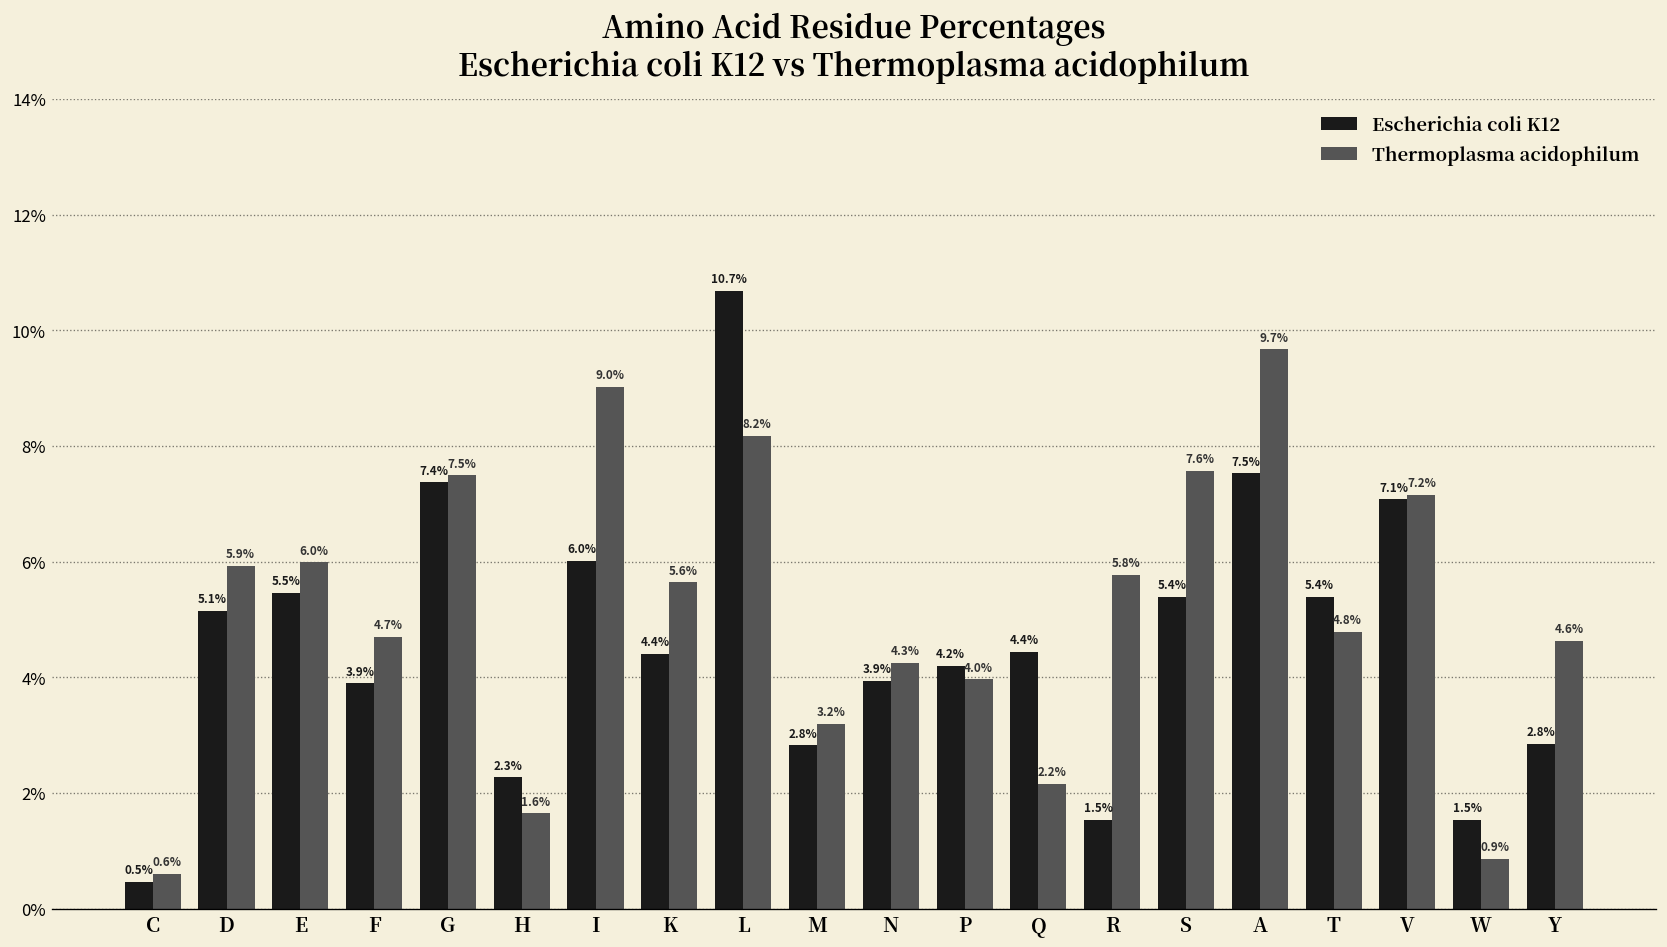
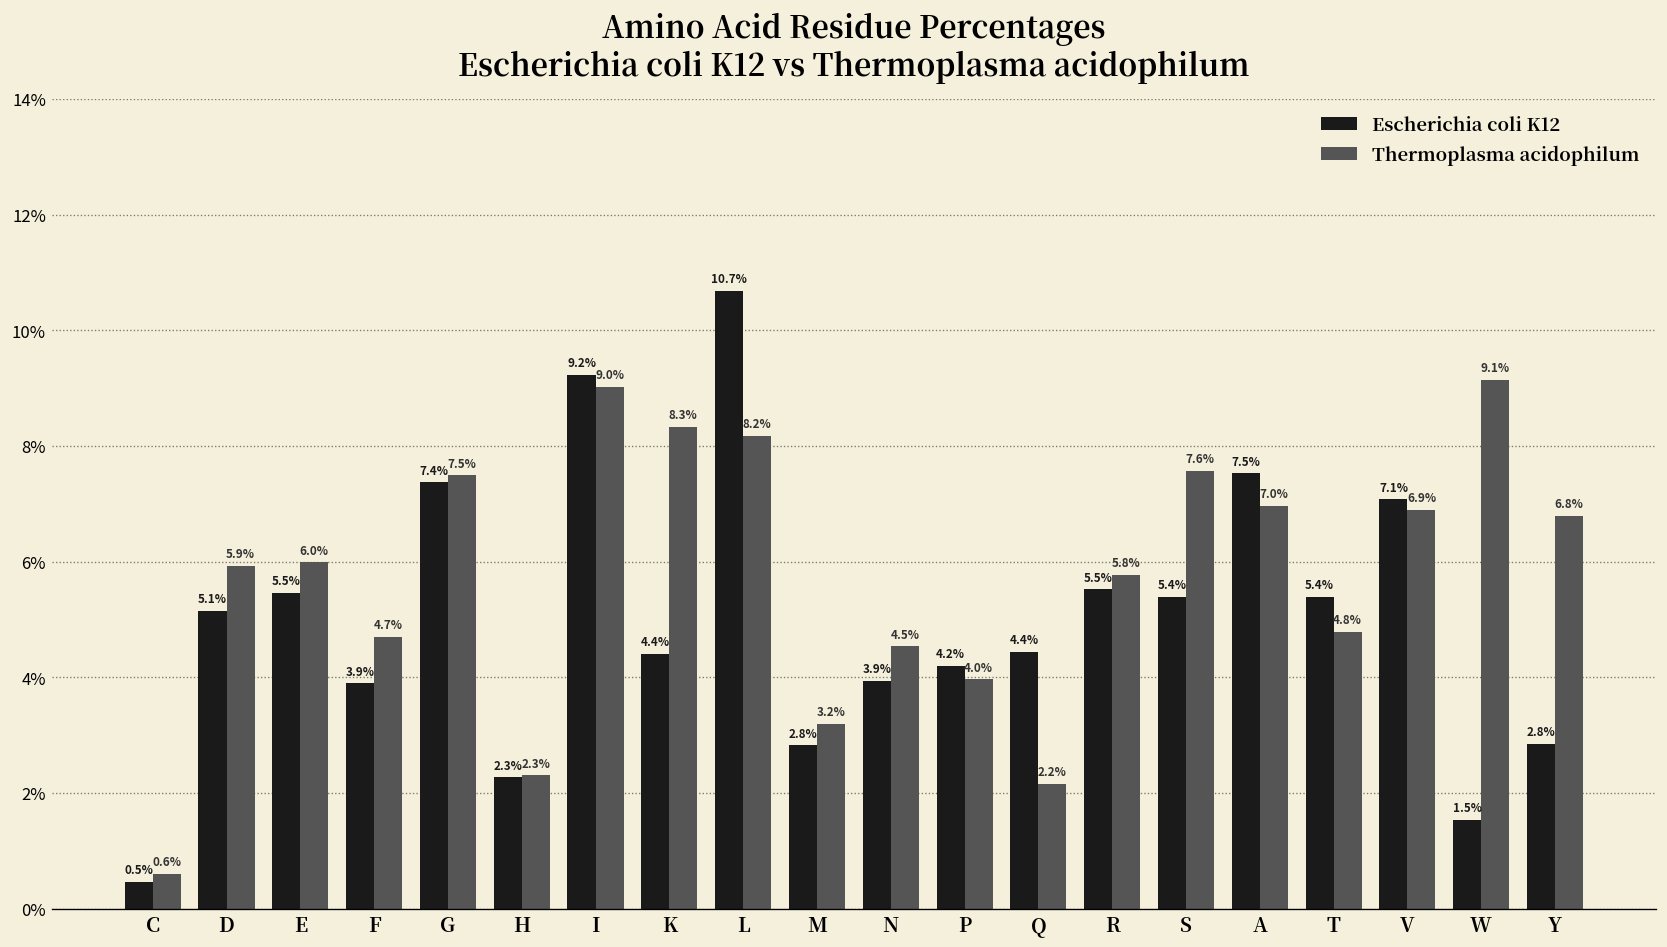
Thermoplasma acidophilum, H: 1.6% -> 2.3%
Escherichia coli K12, I: 6.0% -> 9.2%
Thermoplasma acidophilum, K: 5.6% -> 8.3%
Thermoplasma acidophilum, N: 4.3% -> 4.5%
Escherichia coli K12, R: 1.5% -> 5.5%
Thermoplasma acidophilum, A: 9.7% -> 7.0%
Thermoplasma acidophilum, V: 7.2% -> 6.9%
Thermoplasma acidophilum, W: 0.9% -> 9.1%
Thermoplasma acidophilum, Y: 4.6% -> 6.8%
